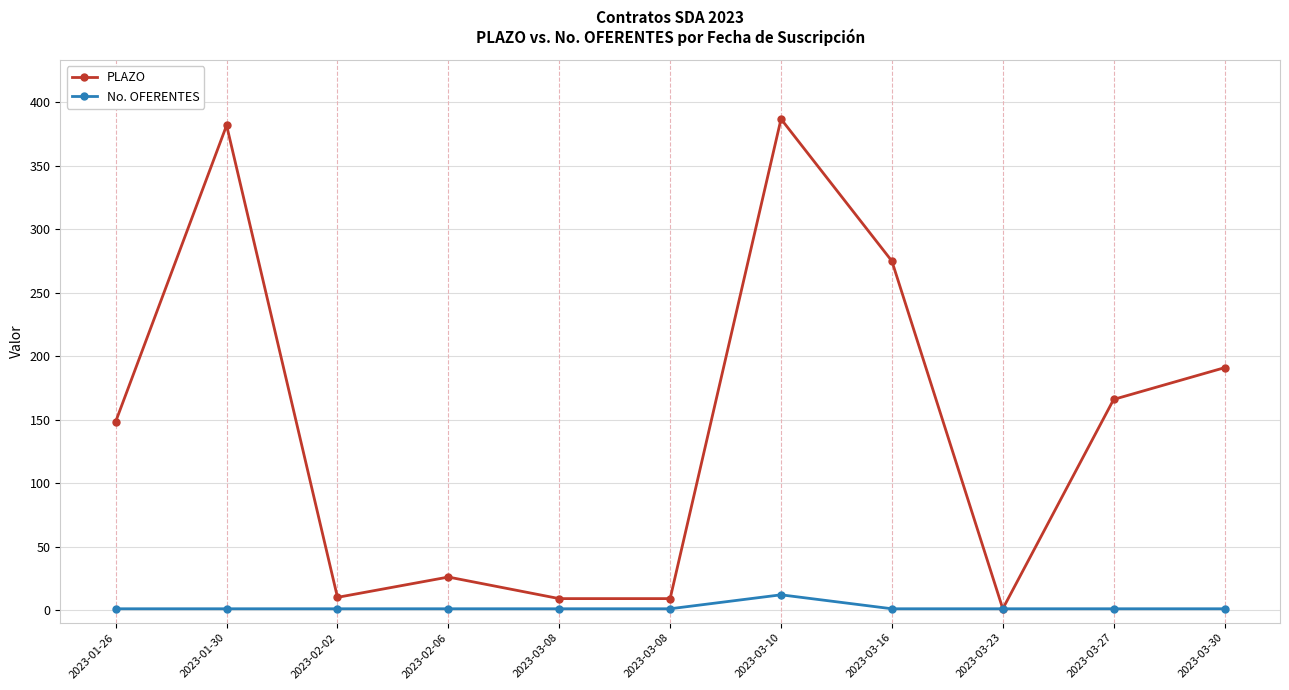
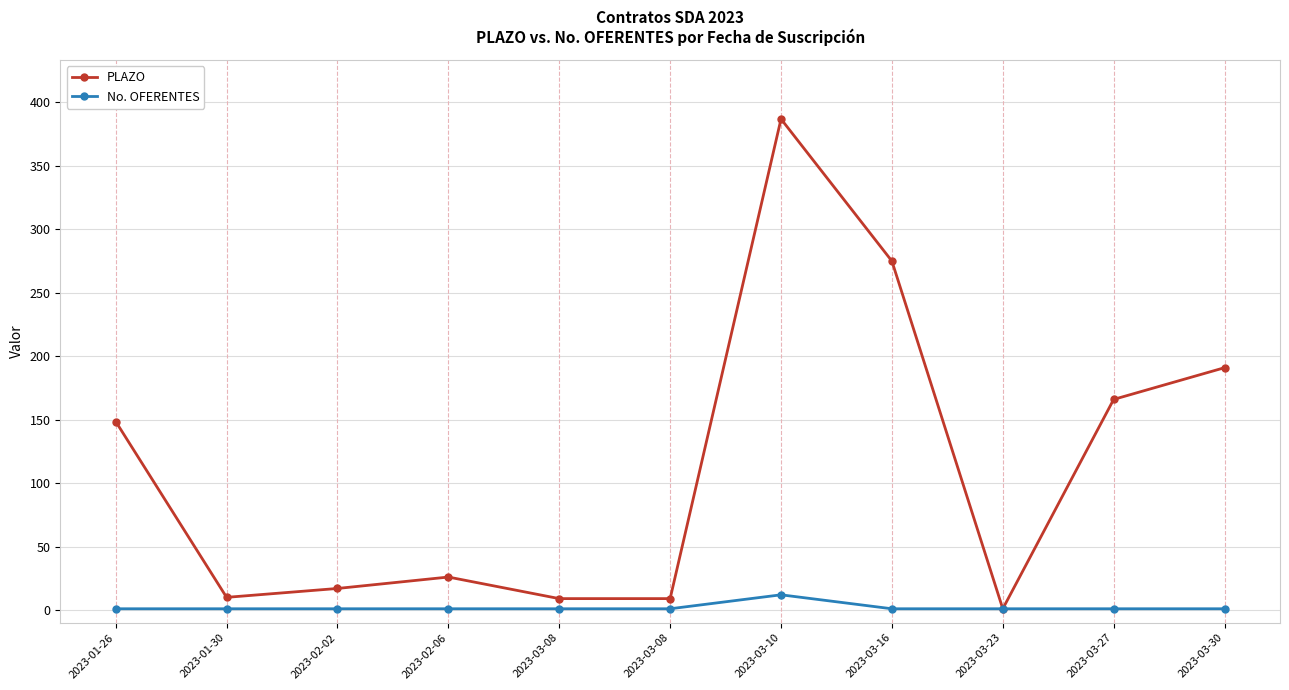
PLAZO, 2023-01-30: 382 -> 10
PLAZO, 2023-02-02: 10 -> 17
